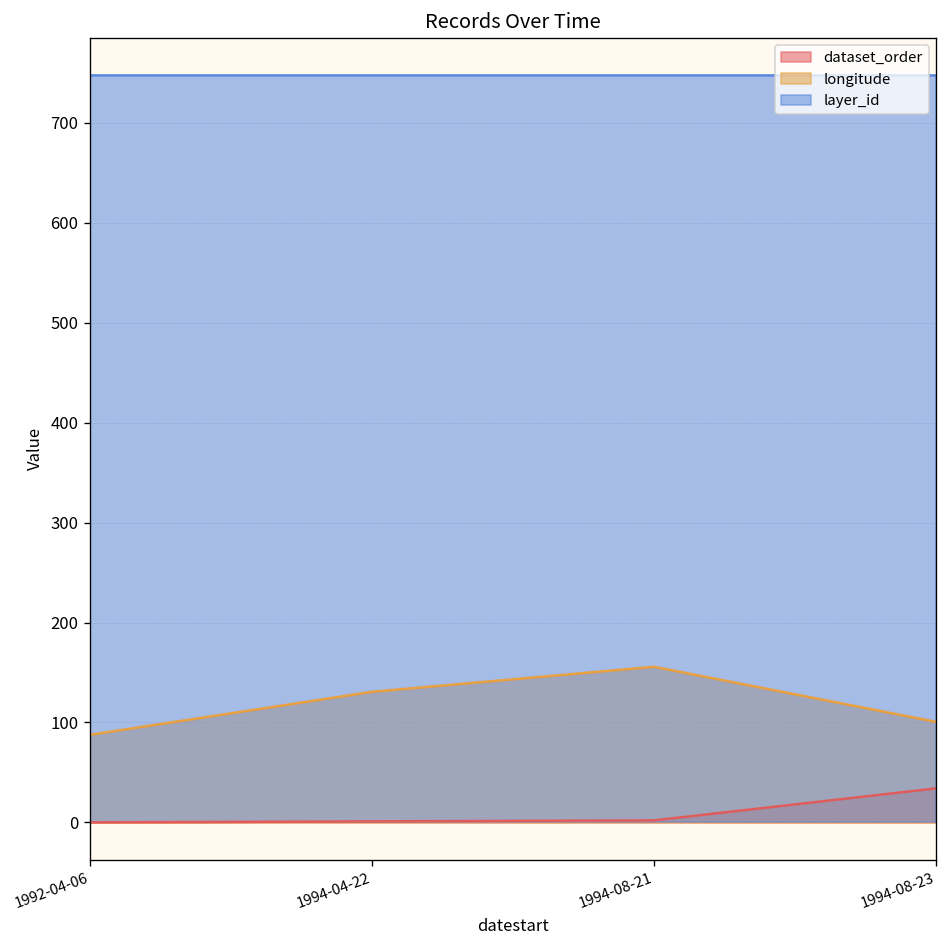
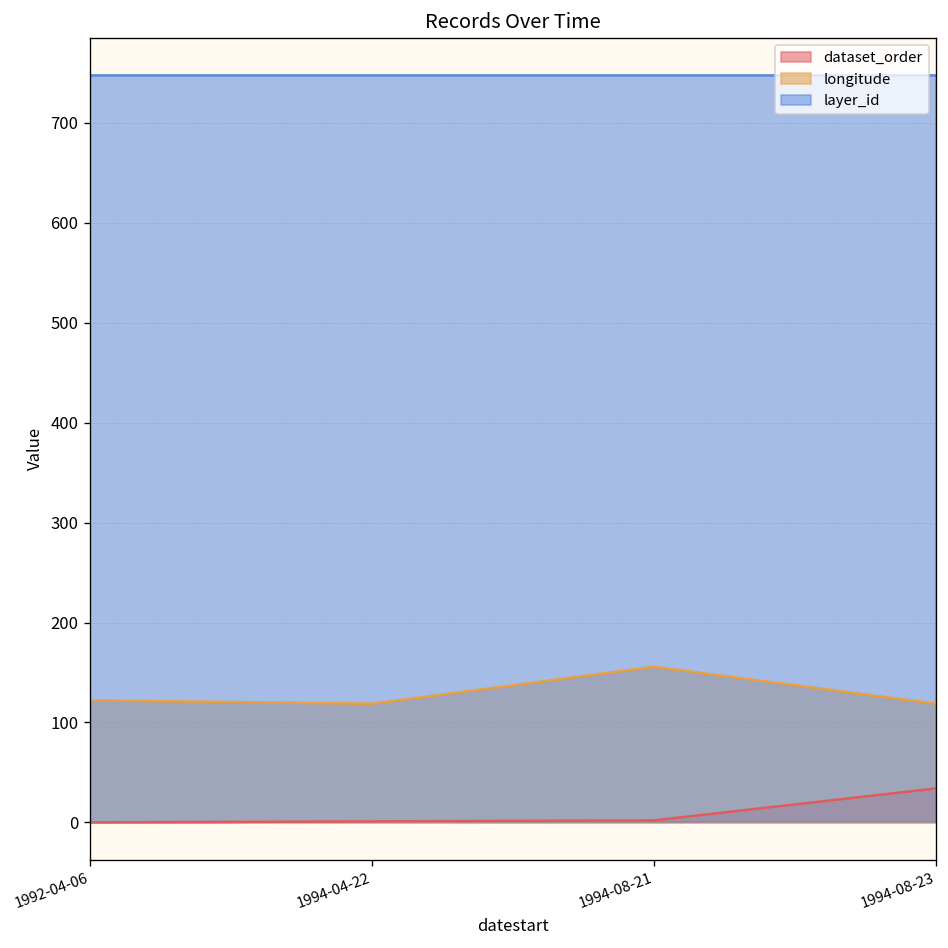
longitude, 1992-04-06: 90 -> 120
longitude, 1994-04-22: 130 -> 120
longitude, 1994-08-23: 100 -> 120
